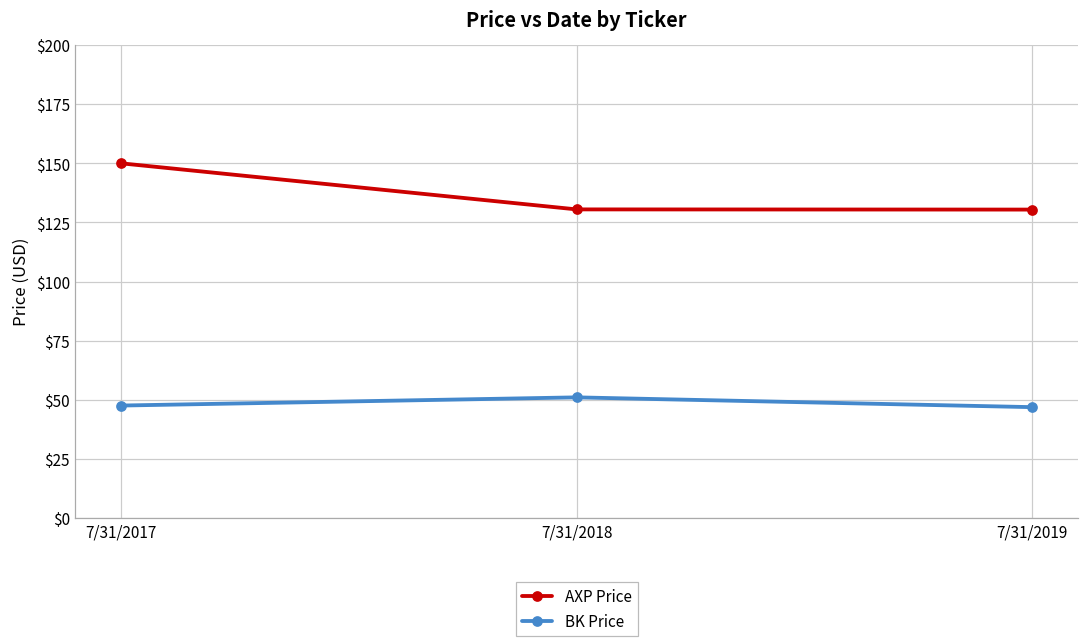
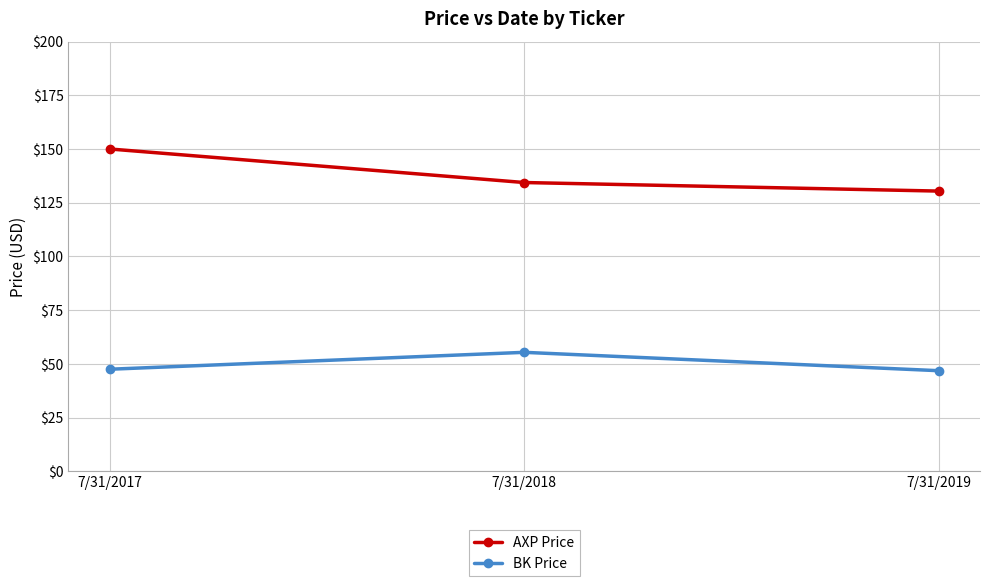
AXP Price, 7/31/2018: $131 -> $134
BK Price, 7/31/2018: $51 -> $55
